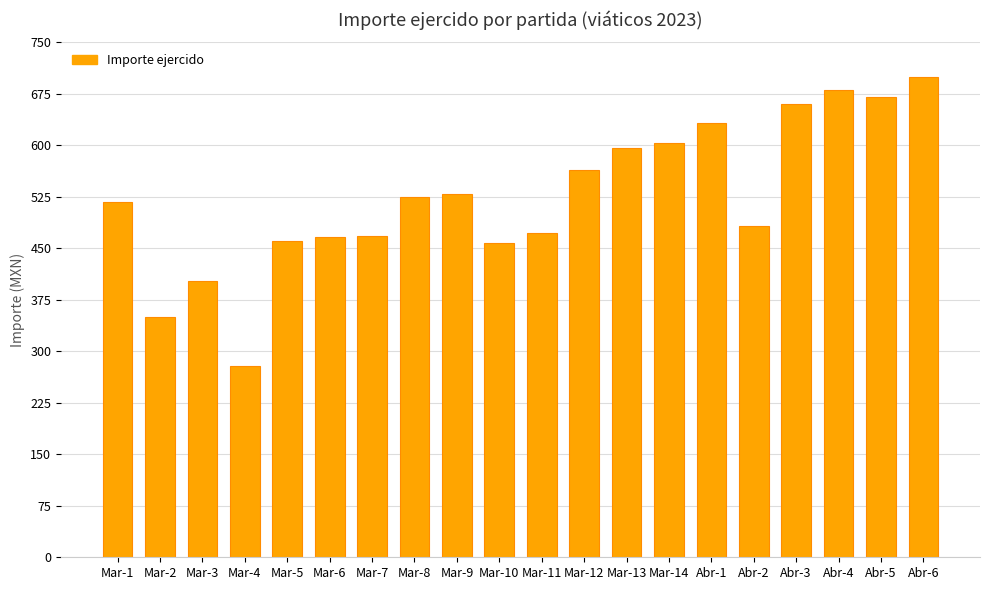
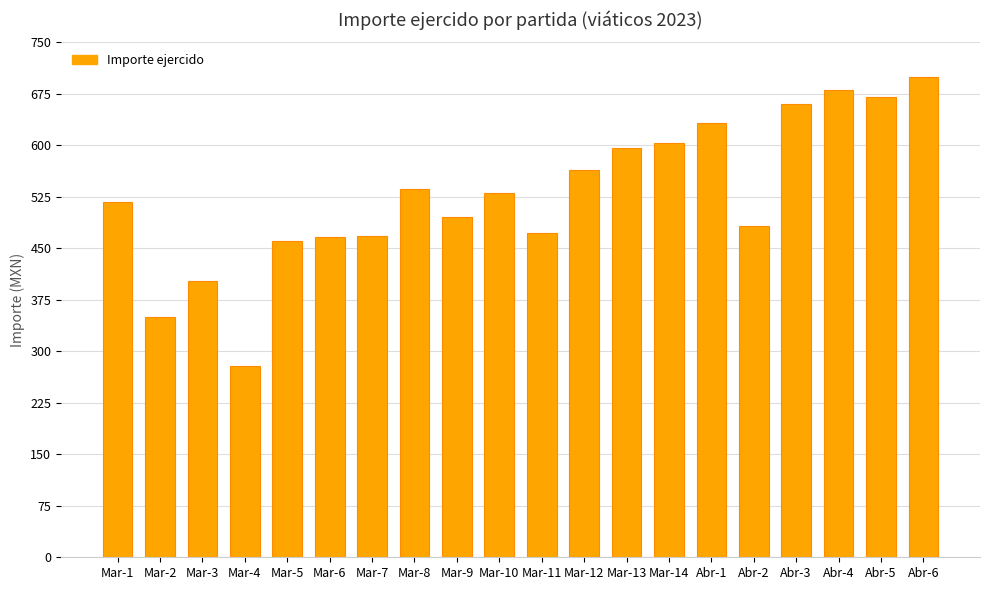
Mar-8: 530 -> 540
Mar-9: 530 -> 500
Mar-10: 460 -> 530
